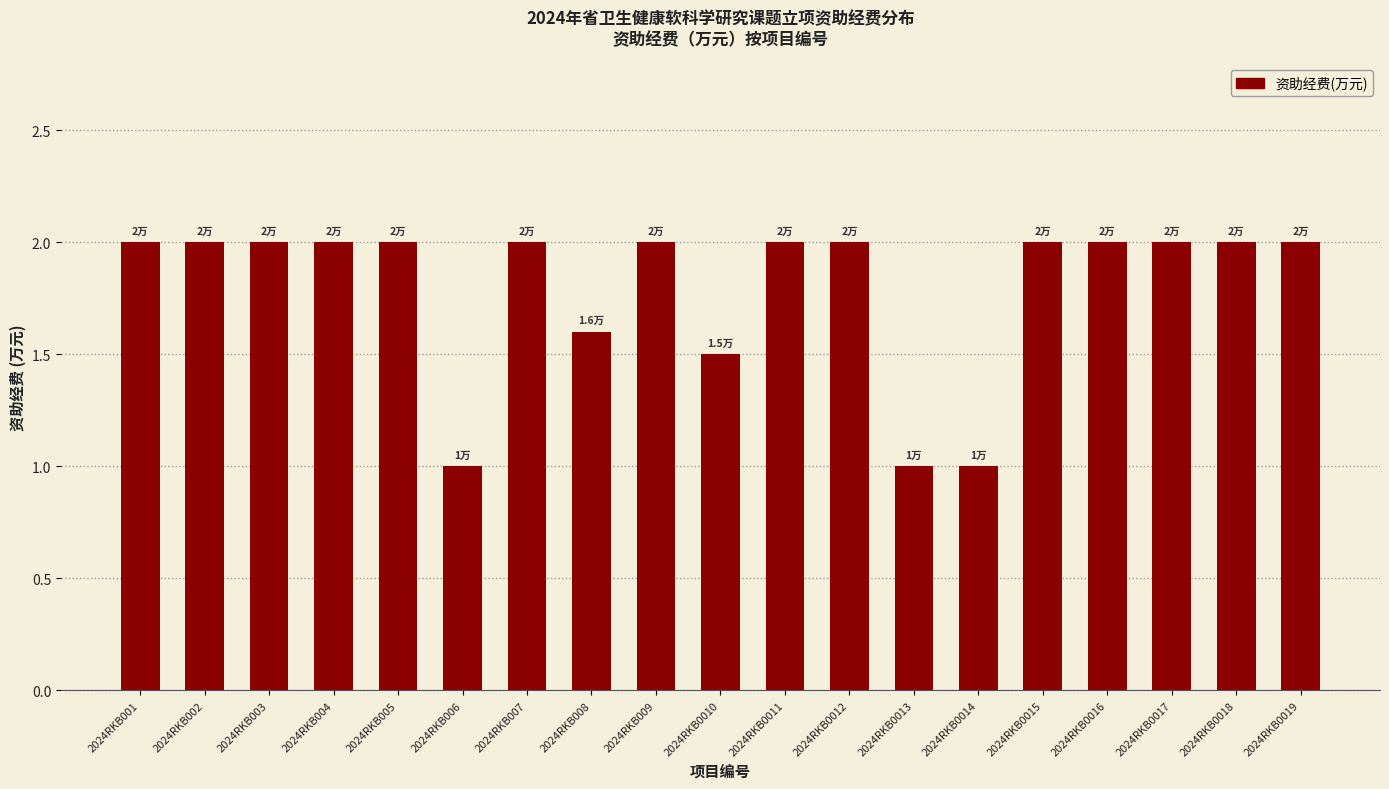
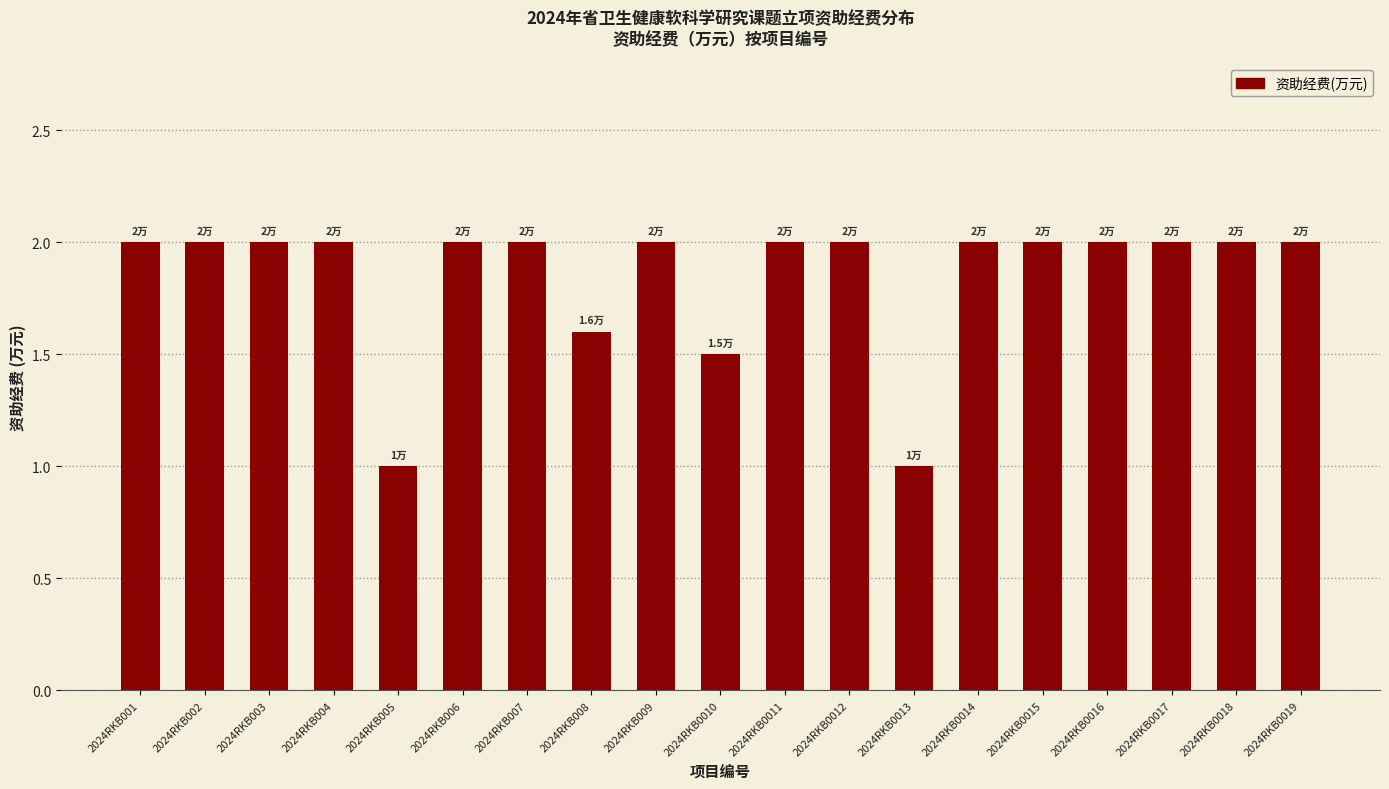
2024RKB005: 2万 -> 1万
2024RKB006: 1万 -> 2万
2024RKB0014: 1万 -> 2万
